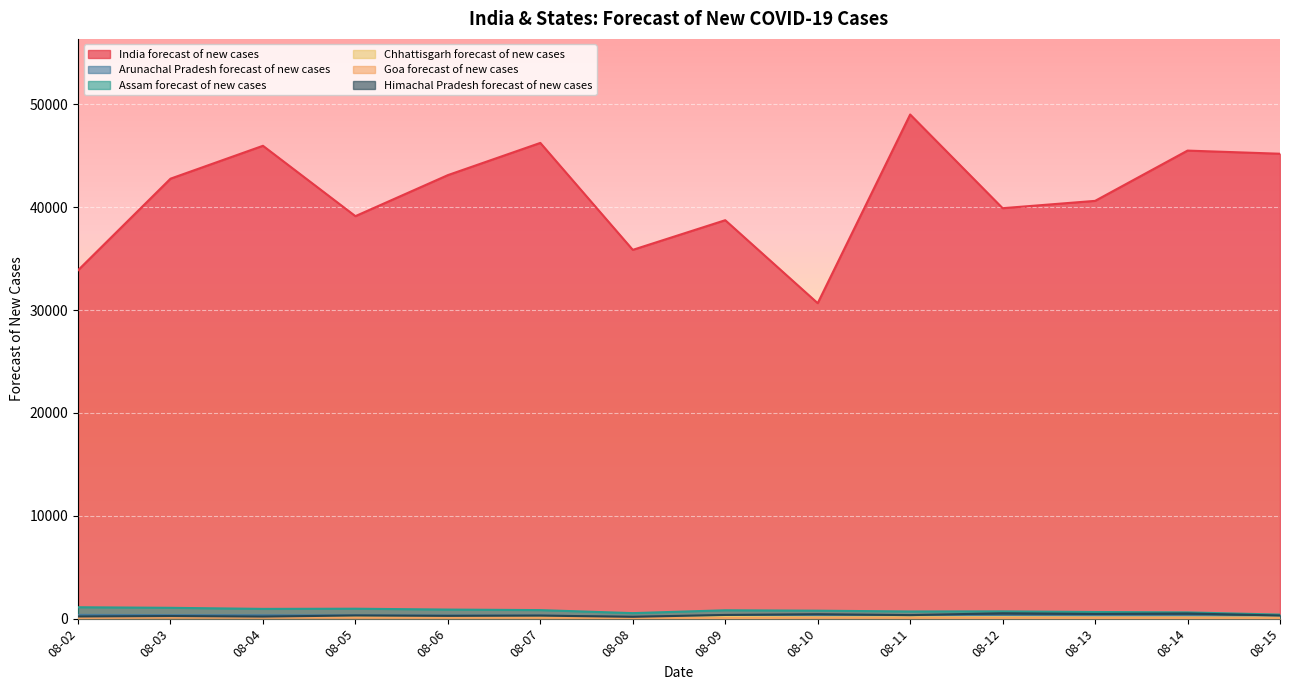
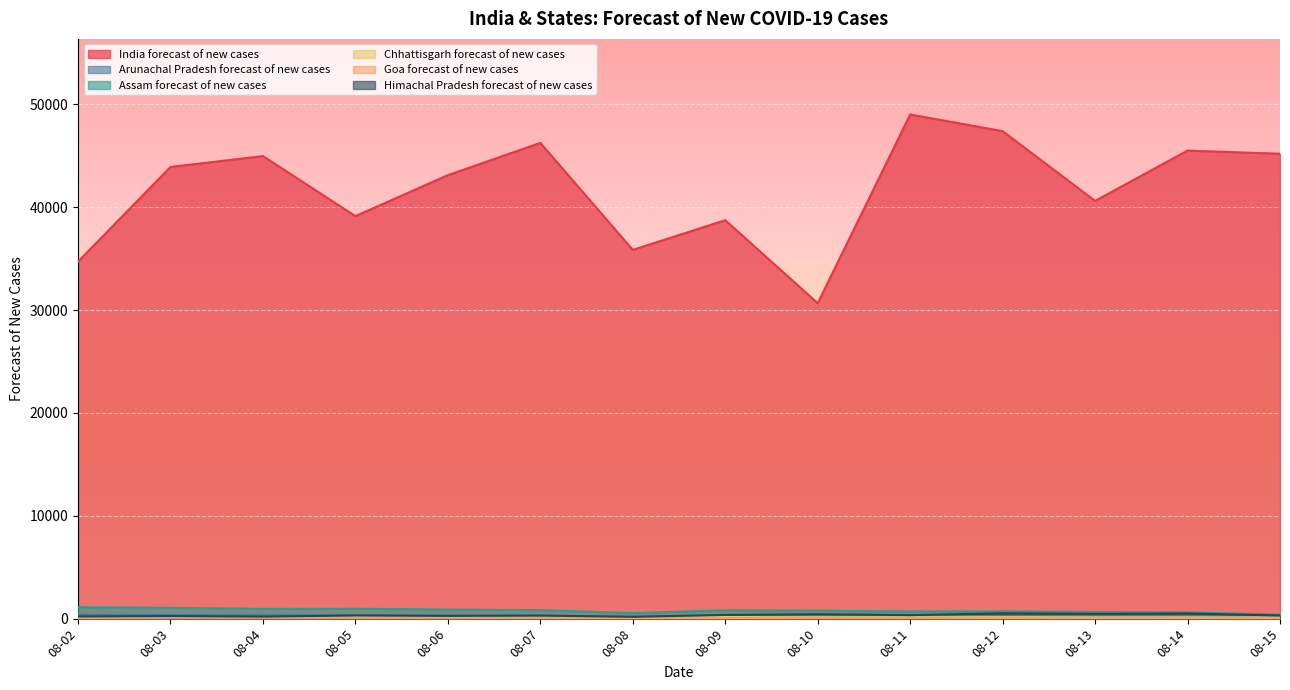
India forecast of new cases, 08-02: 33900 -> 34700
India forecast of new cases, 08-03: 42800 -> 43900
India forecast of new cases, 08-04: 46000 -> 45000
India forecast of new cases, 08-12: 39900 -> 47400
